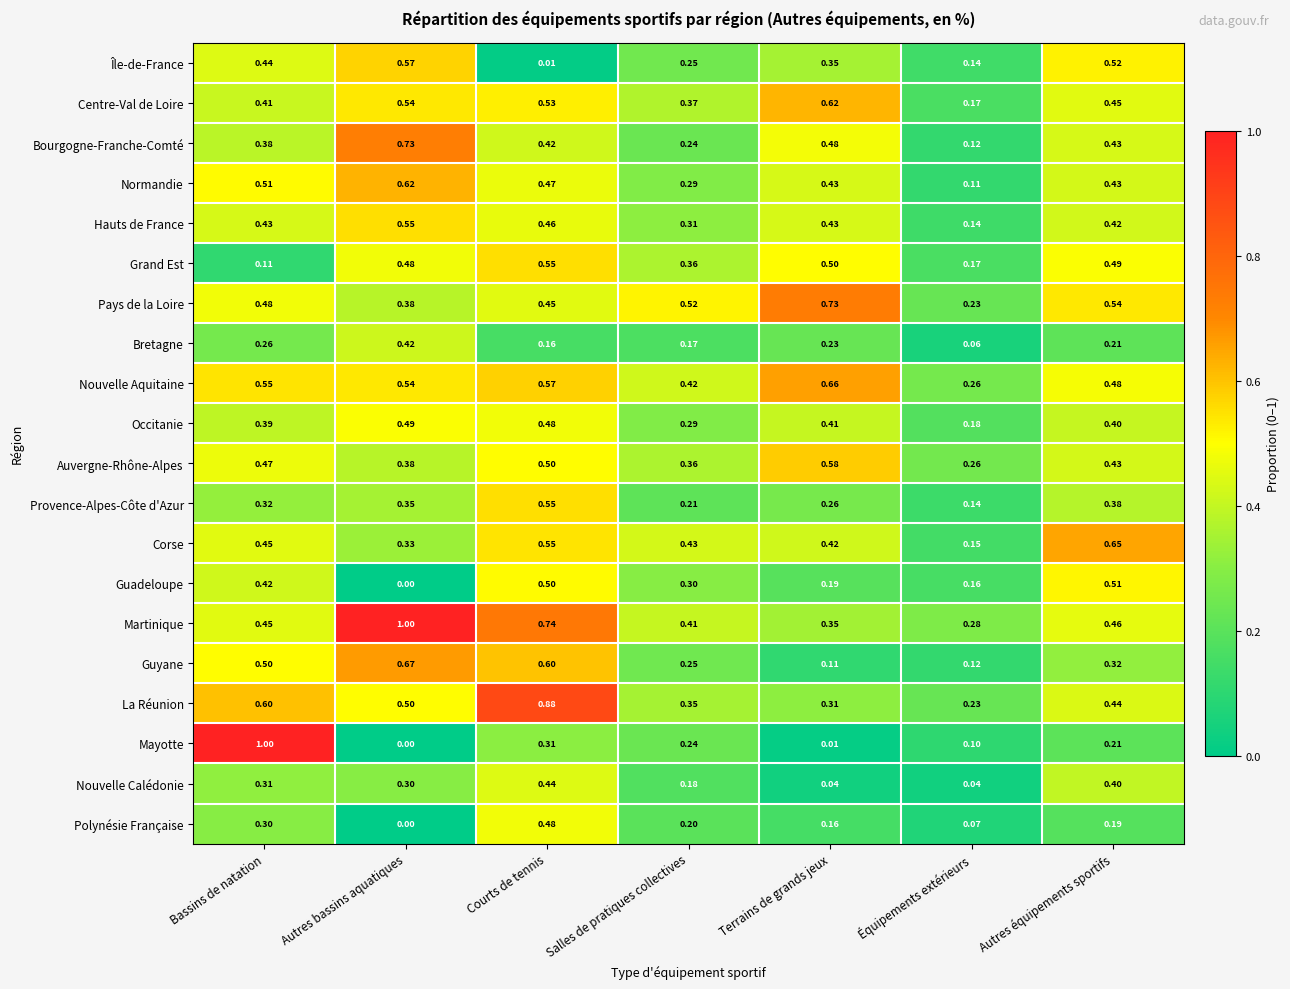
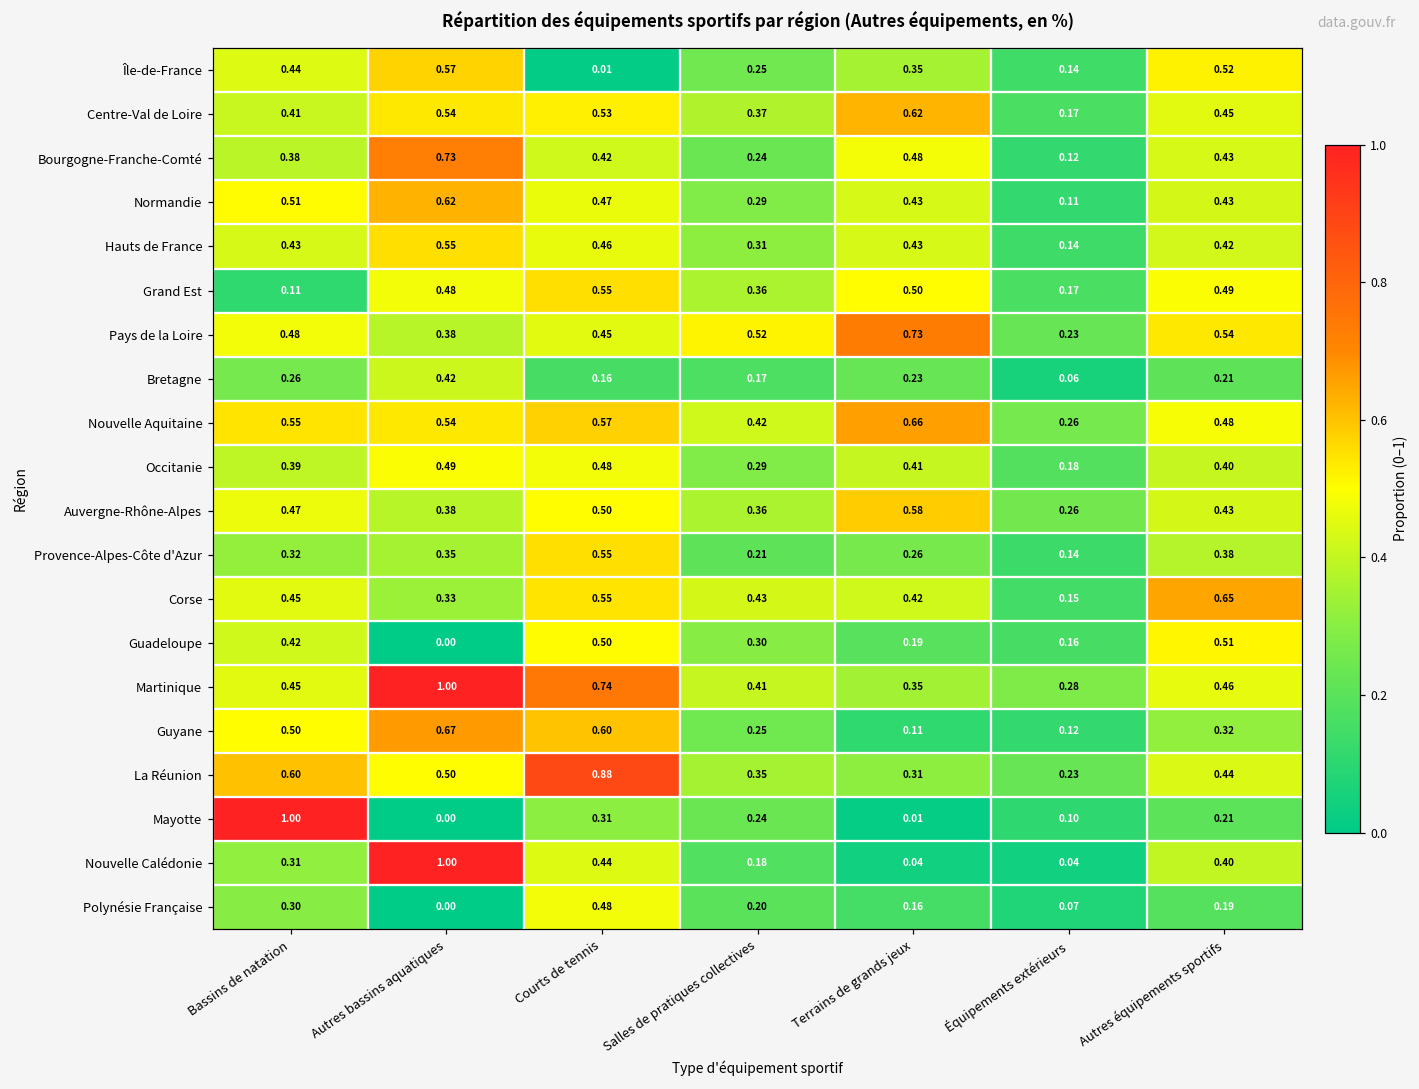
Nouvelle Calédonie, Autres bassins aquatiques: 0.30 -> 1.00
